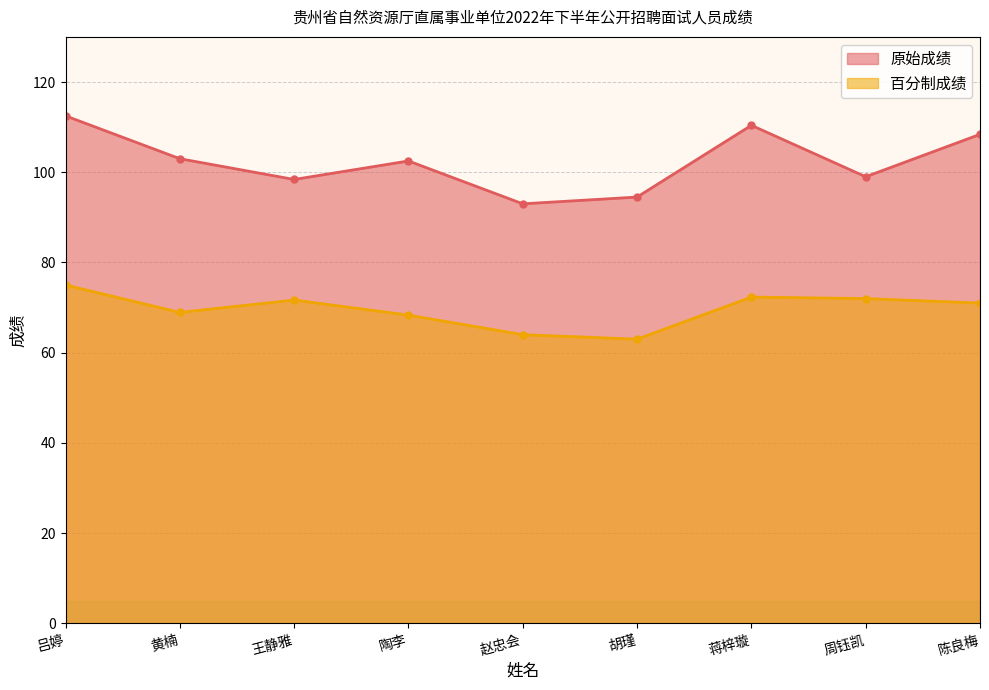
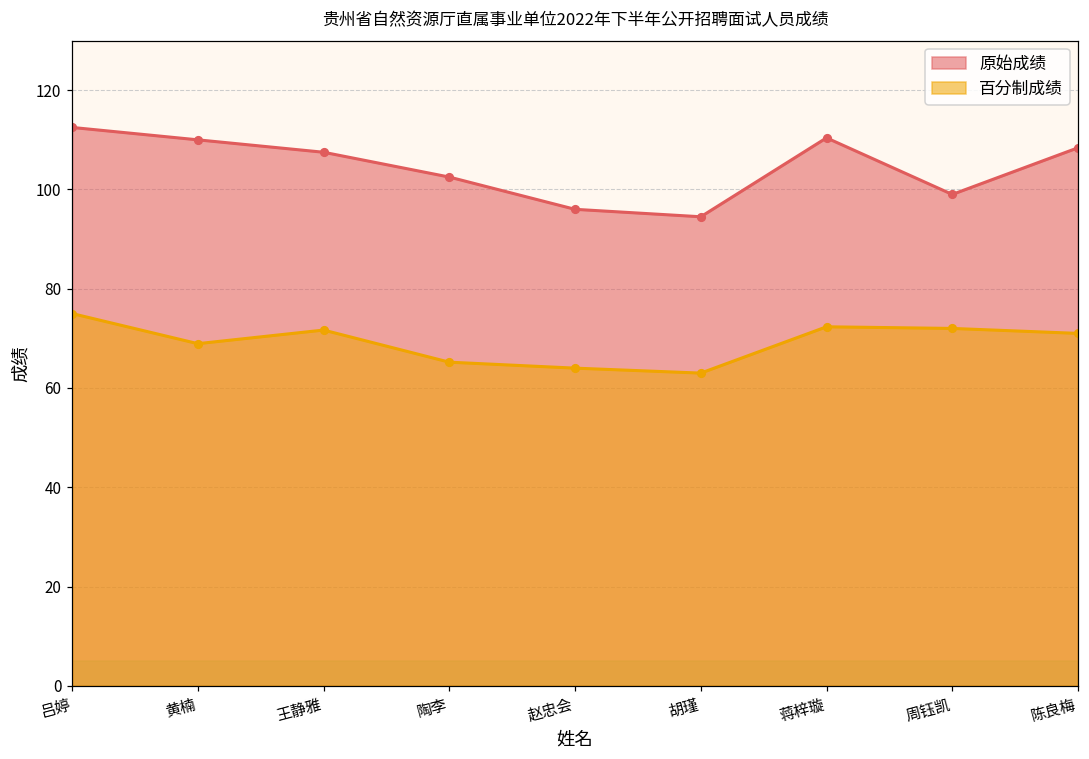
原始成绩, 黄楠: 103 -> 110
原始成绩, 王静雅: 98 -> 108
百分制成绩, 陶李: 68 -> 65
原始成绩, 赵忠会: 93 -> 96
